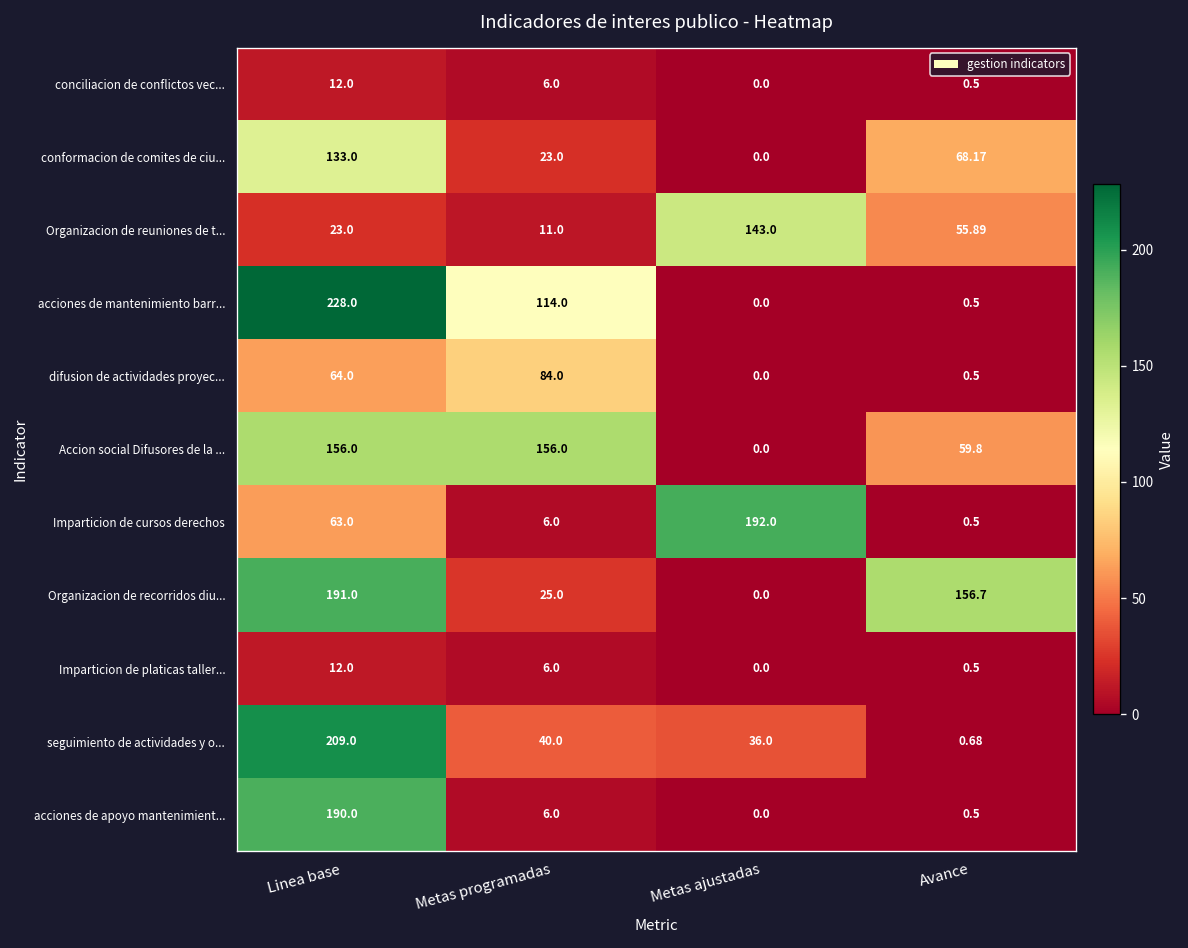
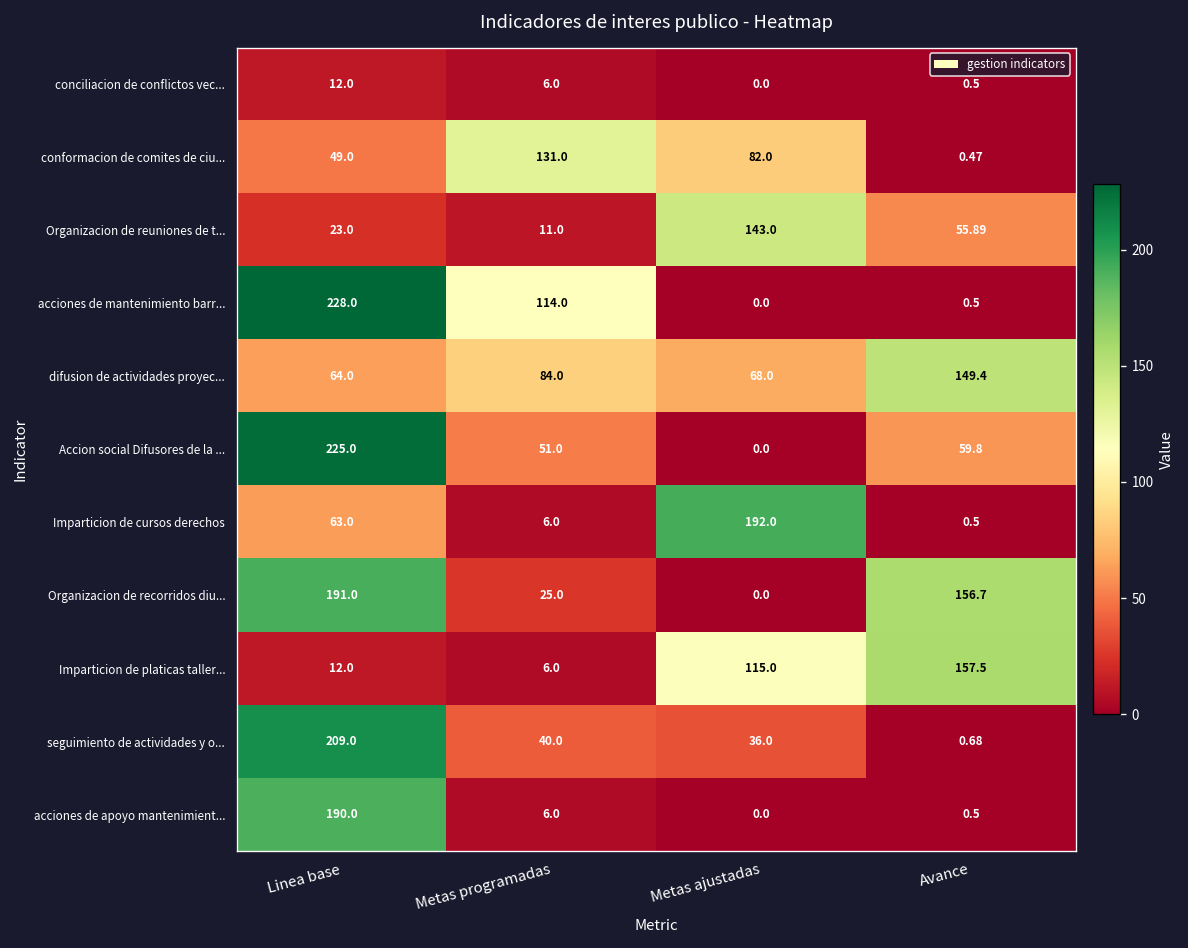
conformacion de comites de ciu..., Linea base: 133.0 -> 49.0
conformacion de comites de ciu..., Metas programadas: 23.0 -> 131.0
conformacion de comites de ciu..., Metas ajustadas: 0.0 -> 82.0
conformacion de comites de ciu..., Avance: 68.17 -> 0.47
difusion de actividades proyec..., Metas ajustadas: 0.0 -> 68.0
difusion de actividades proyec..., Avance: 0.5 -> 149.4
Accion social Difusores de la ..., Linea base: 156.0 -> 225.0
Accion social Difusores de la ..., Metas programadas: 156.0 -> 51.0
Imparticion de platicas taller..., Metas ajustadas: 0.0 -> 115.0
Imparticion de platicas taller..., Avance: 0.5 -> 157.5
